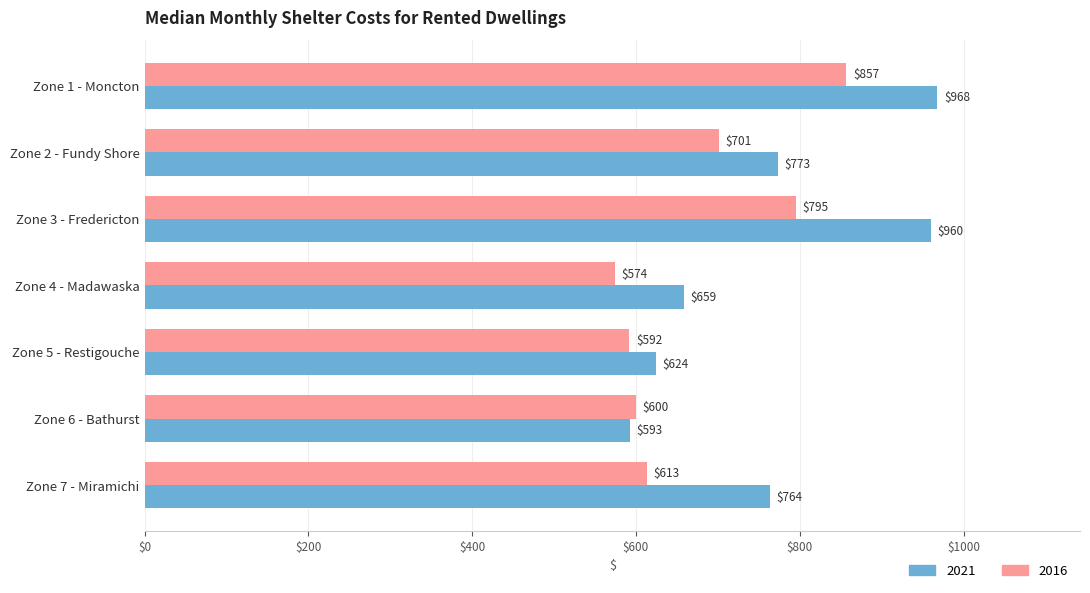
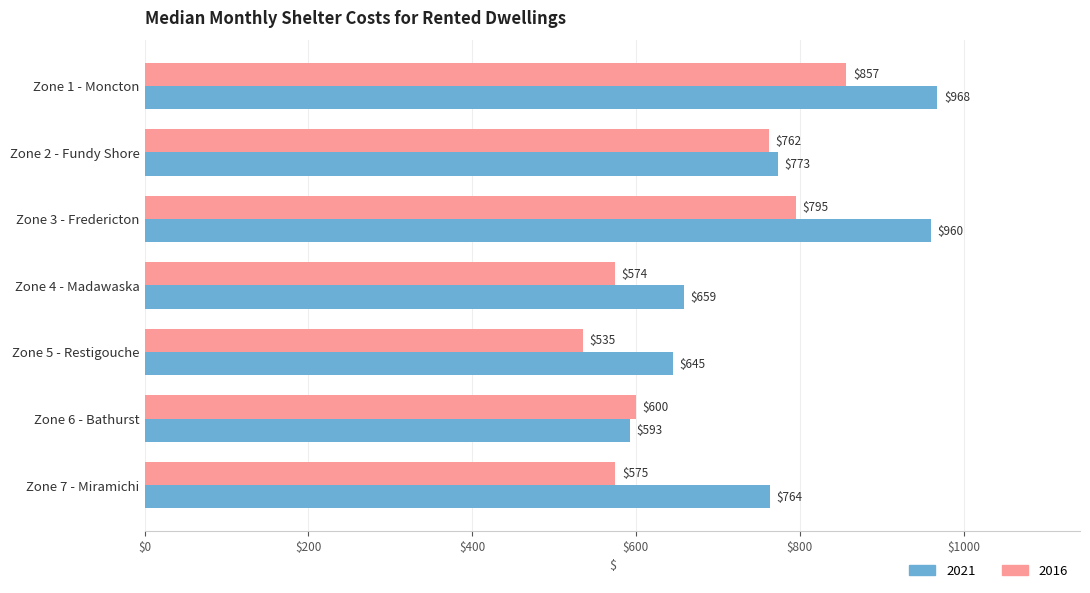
2016, Zone 2 - Fundy Shore: $701 -> $762
2016, Zone 5 - Restigouche: $592 -> $535
2021, Zone 5 - Restigouche: $624 -> $645
2016, Zone 7 - Miramichi: $613 -> $575
